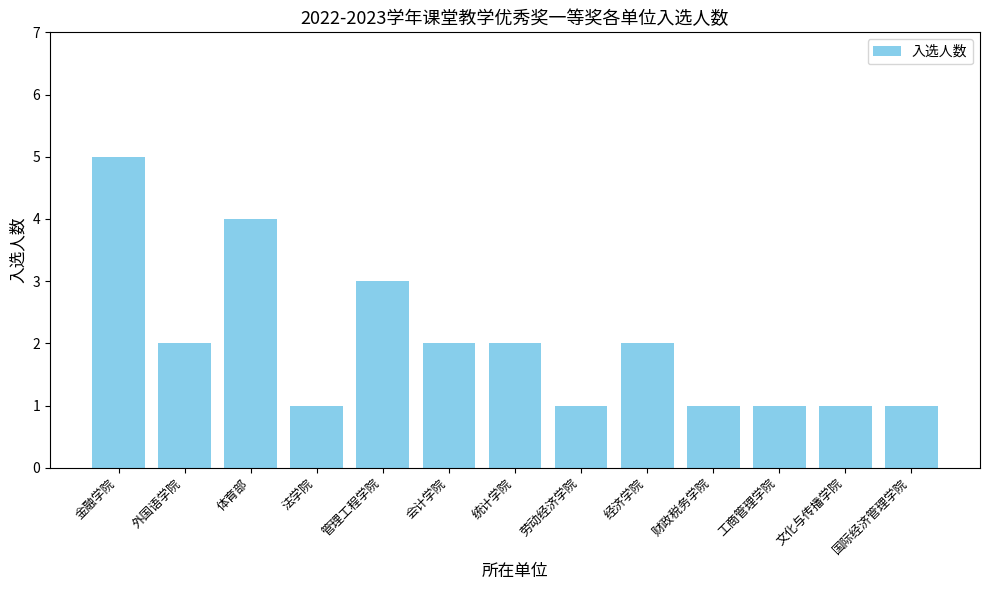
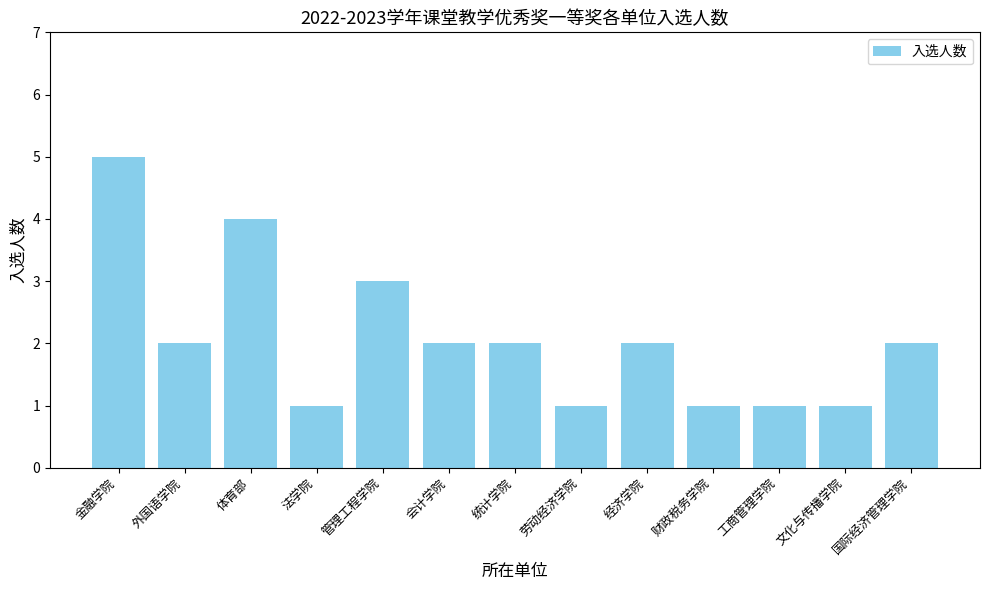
国际经济管理学院: 1 -> 2
